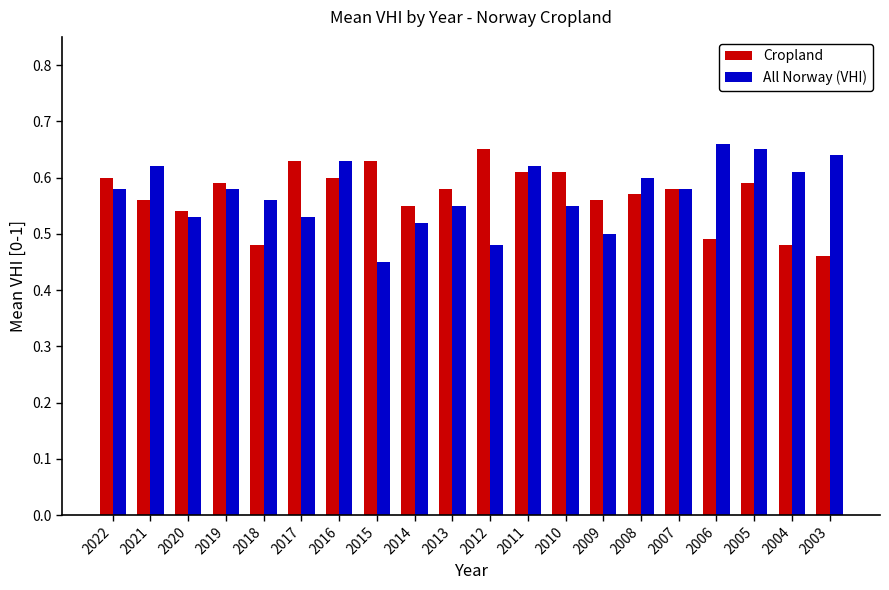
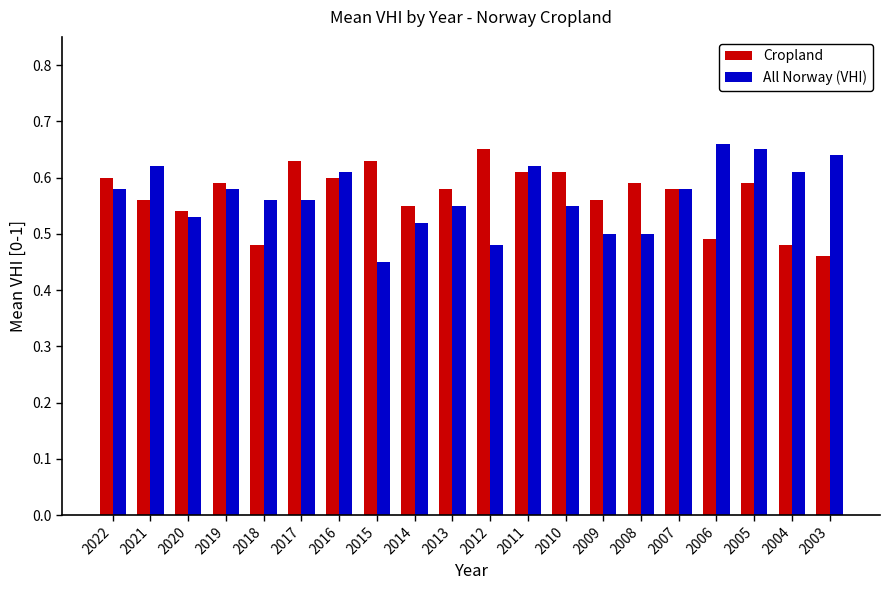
All Norway (VHI), 2017: 0.53 -> 0.56
All Norway (VHI), 2016: 0.63 -> 0.61
Cropland, 2008: 0.57 -> 0.59
All Norway (VHI), 2008: 0.6 -> 0.5
